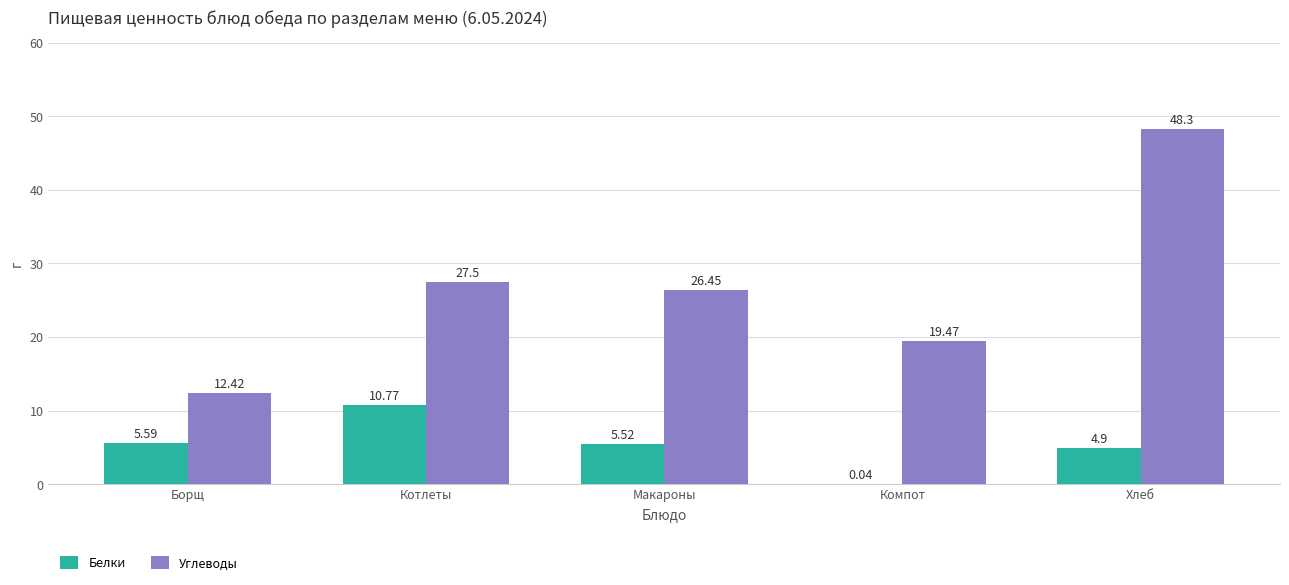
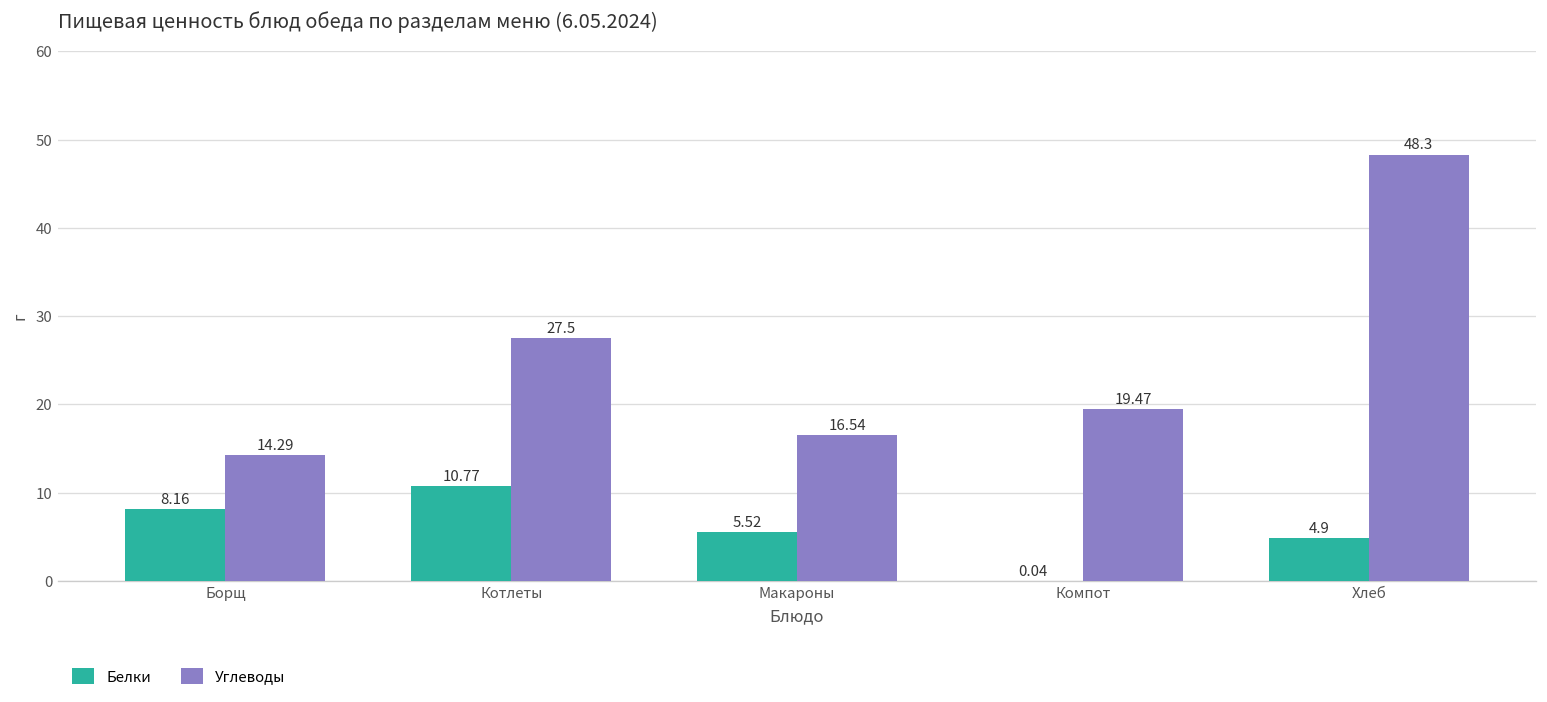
Белки, Борщ: 5.59 -> 8.16
Углеводы, Борщ: 12.42 -> 14.29
Углеводы, Макароны: 26.45 -> 16.54
